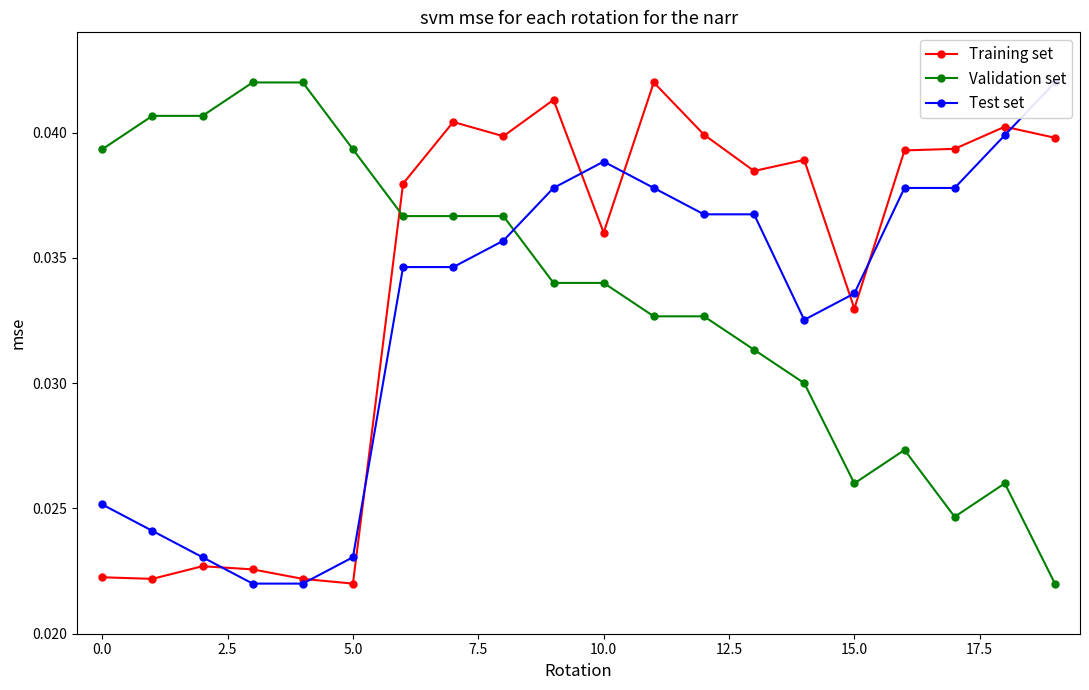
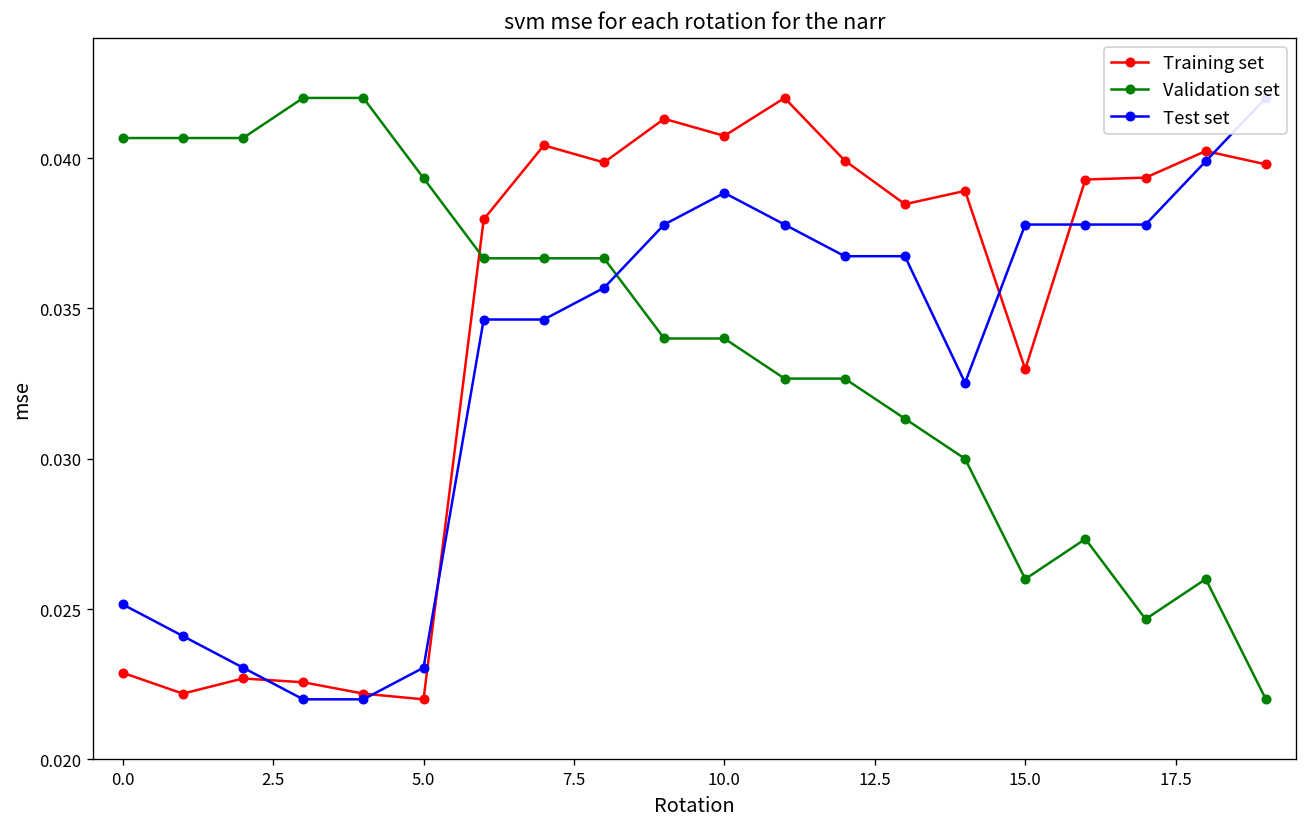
Training set, 0.0: 0.0223 -> 0.0229
Validation set, 0.0: 0.0393 -> 0.0407
Training set, 10.0: 0.0360 -> 0.0407
Test set, 15.0: 0.0336 -> 0.0378
